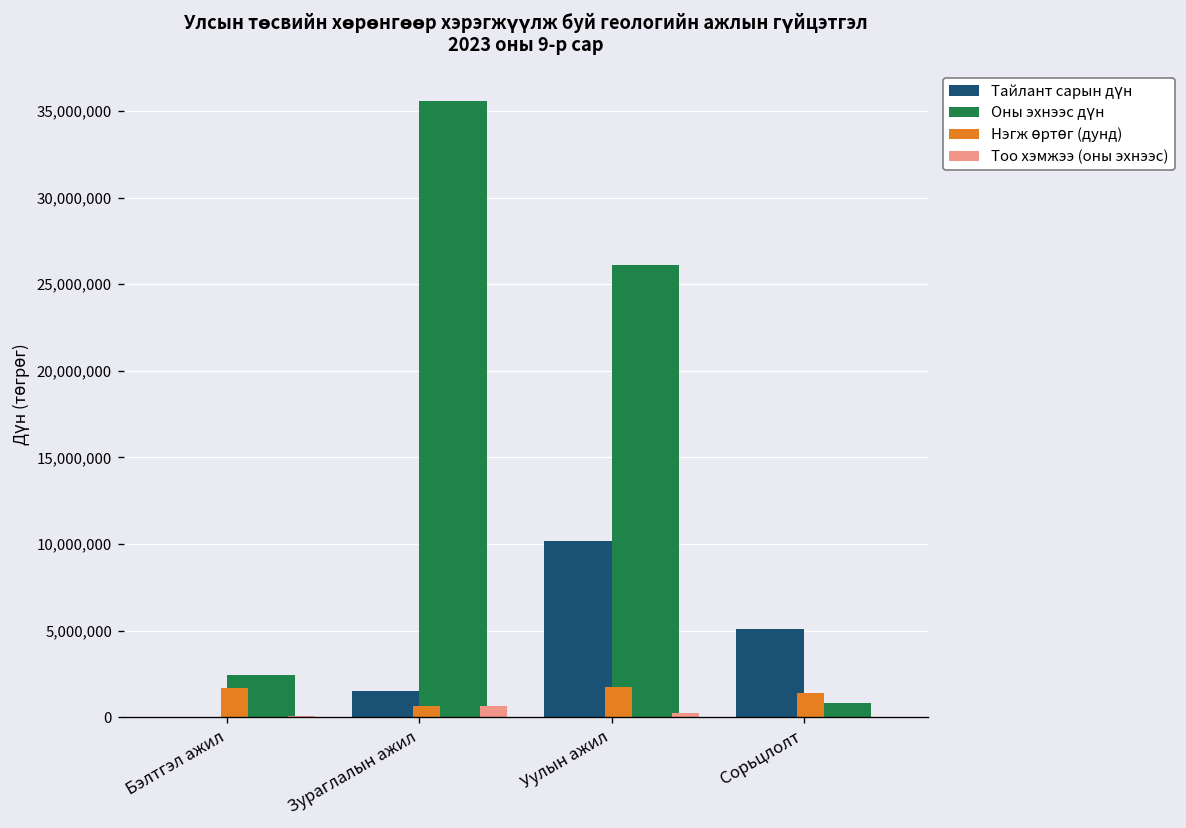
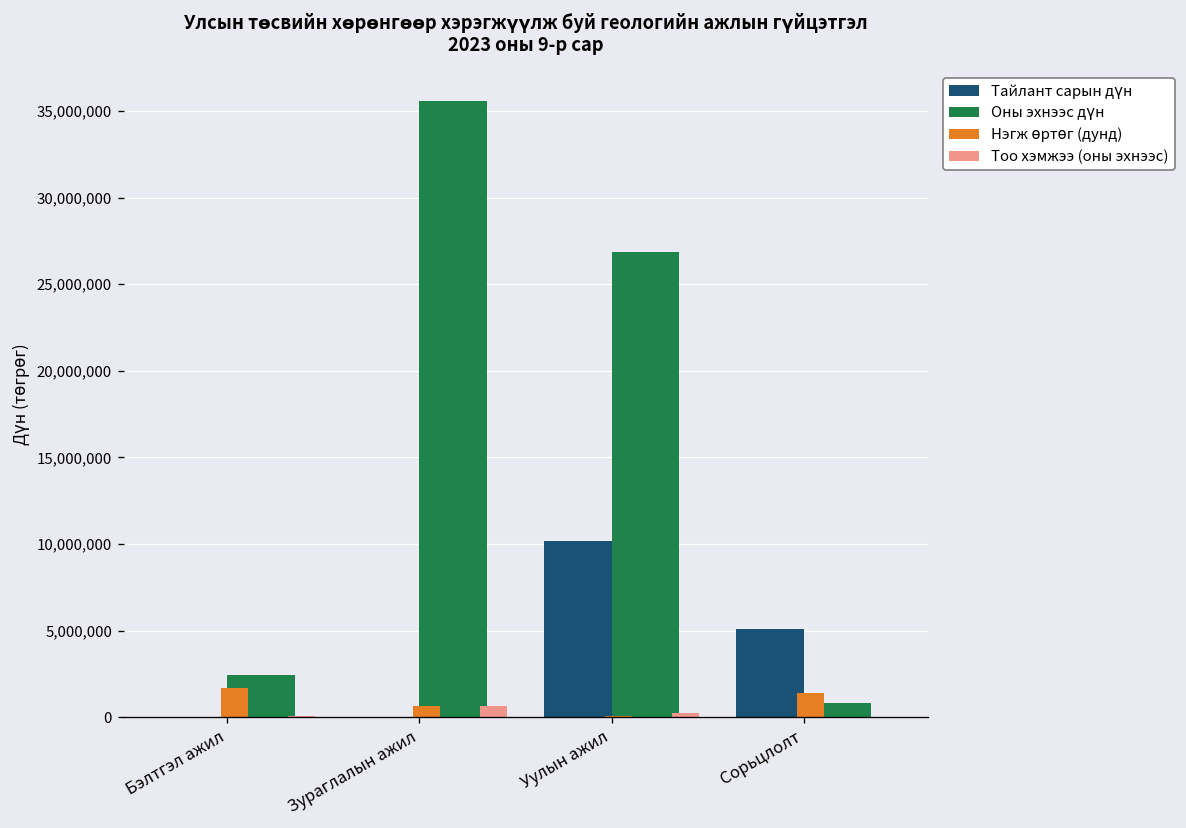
Тайлант сарын дүн, Зураглалын ажил: 1,500,000 -> 0
Нэгж өртөг (дунд), Уулын ажил: 1,700,000 -> 0
Оны эхнээс дүн, Уулын ажил: 26,100,000 -> 26,900,000
